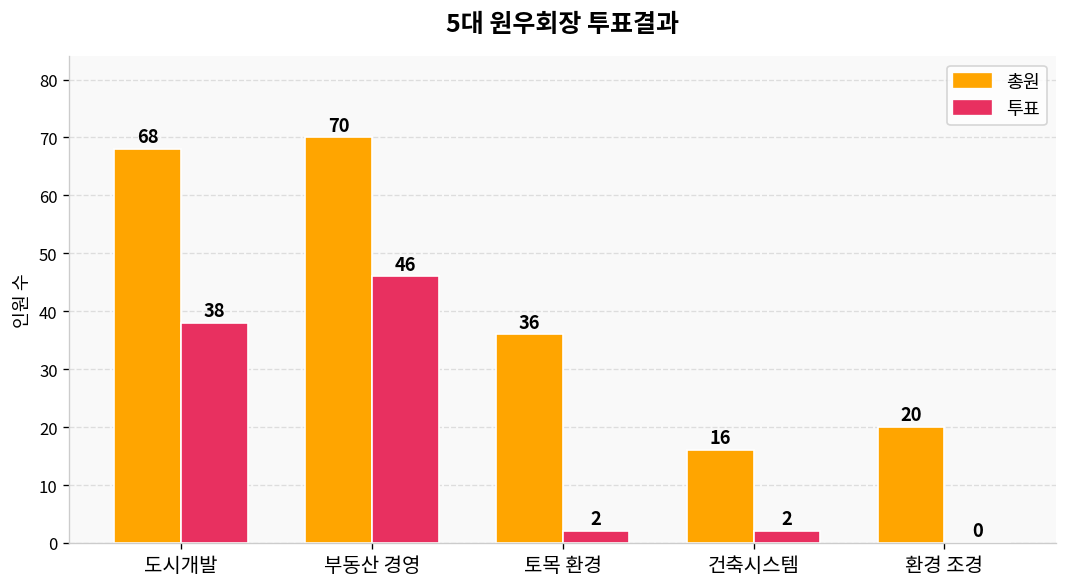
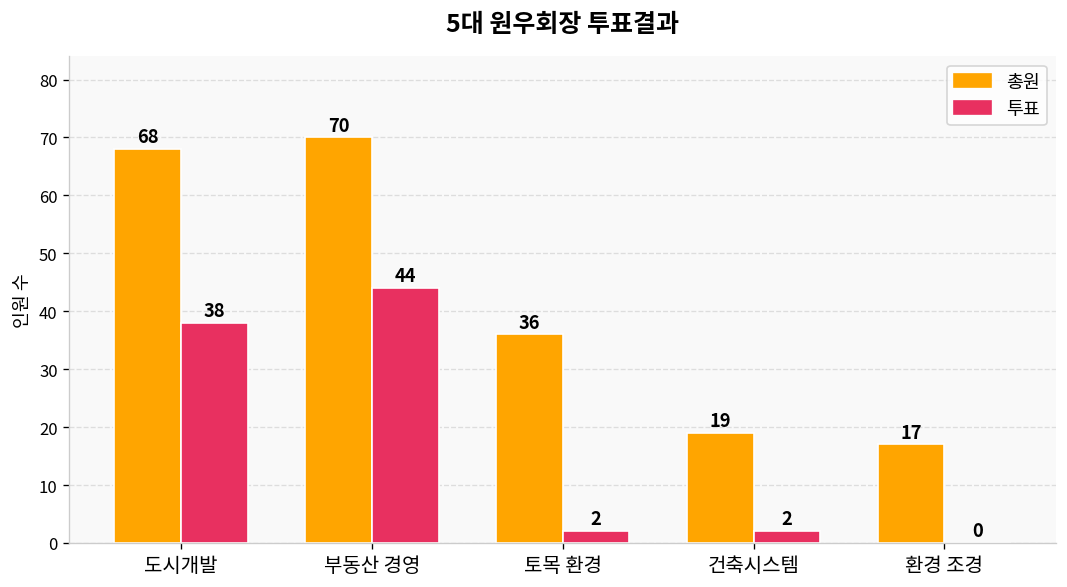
투표, 부동산 경영: 46 -> 44
총원, 건축시스템: 16 -> 19
총원, 환경 조경: 20 -> 17
